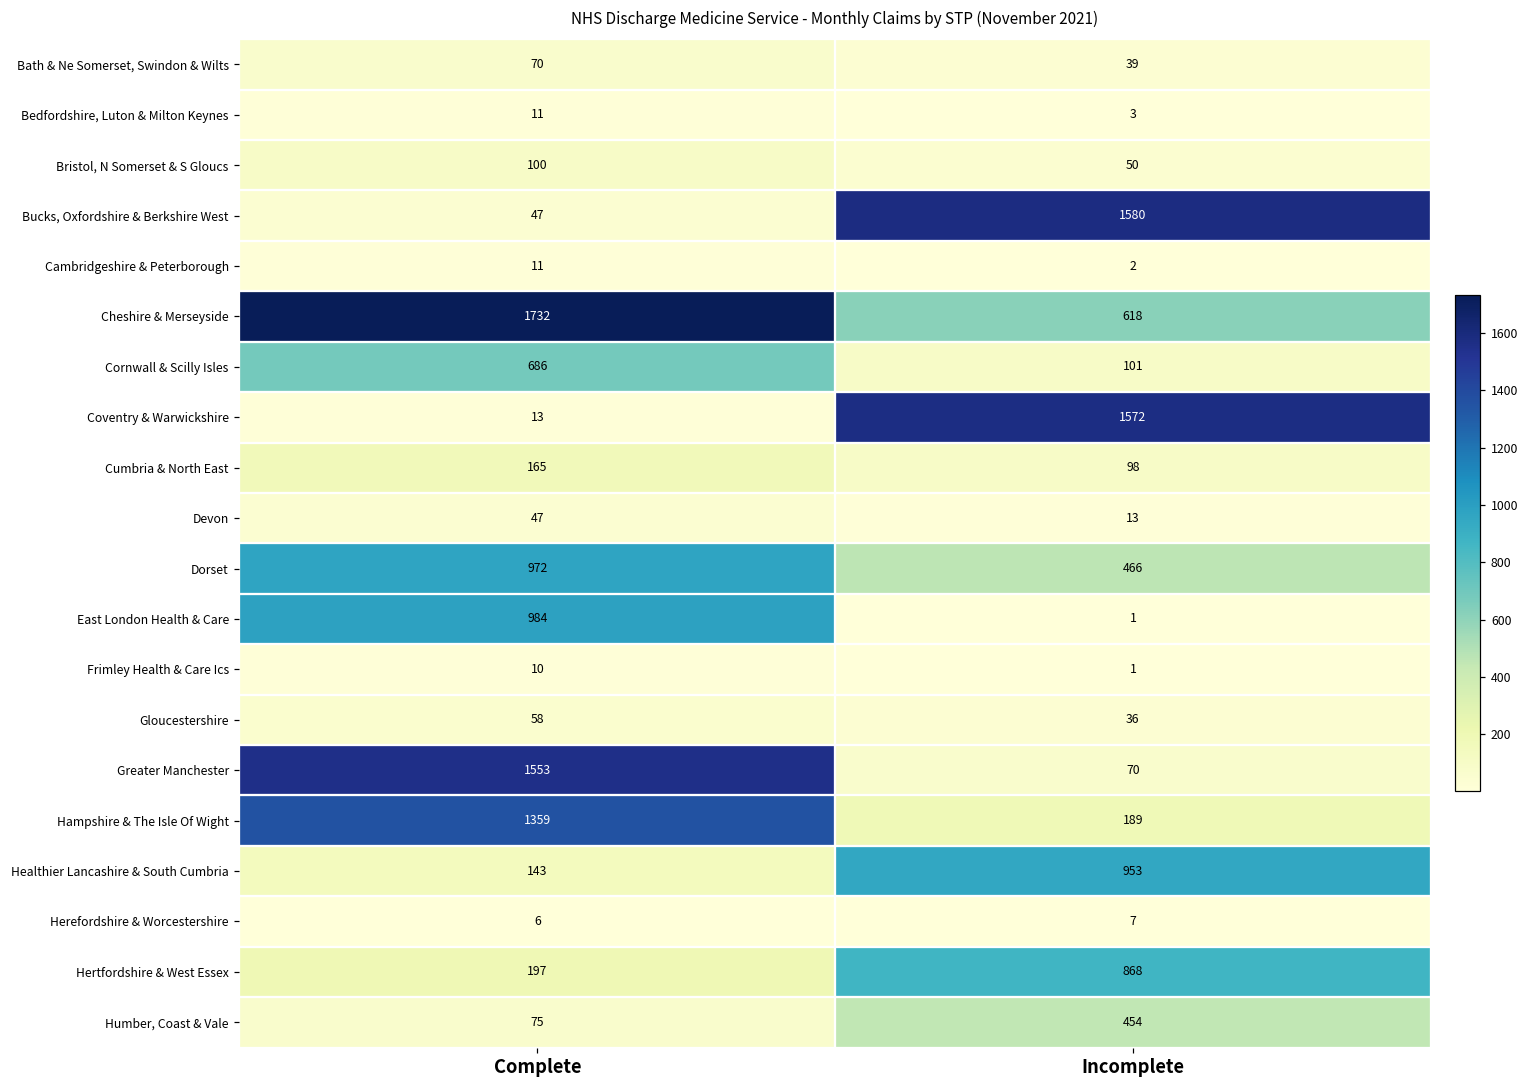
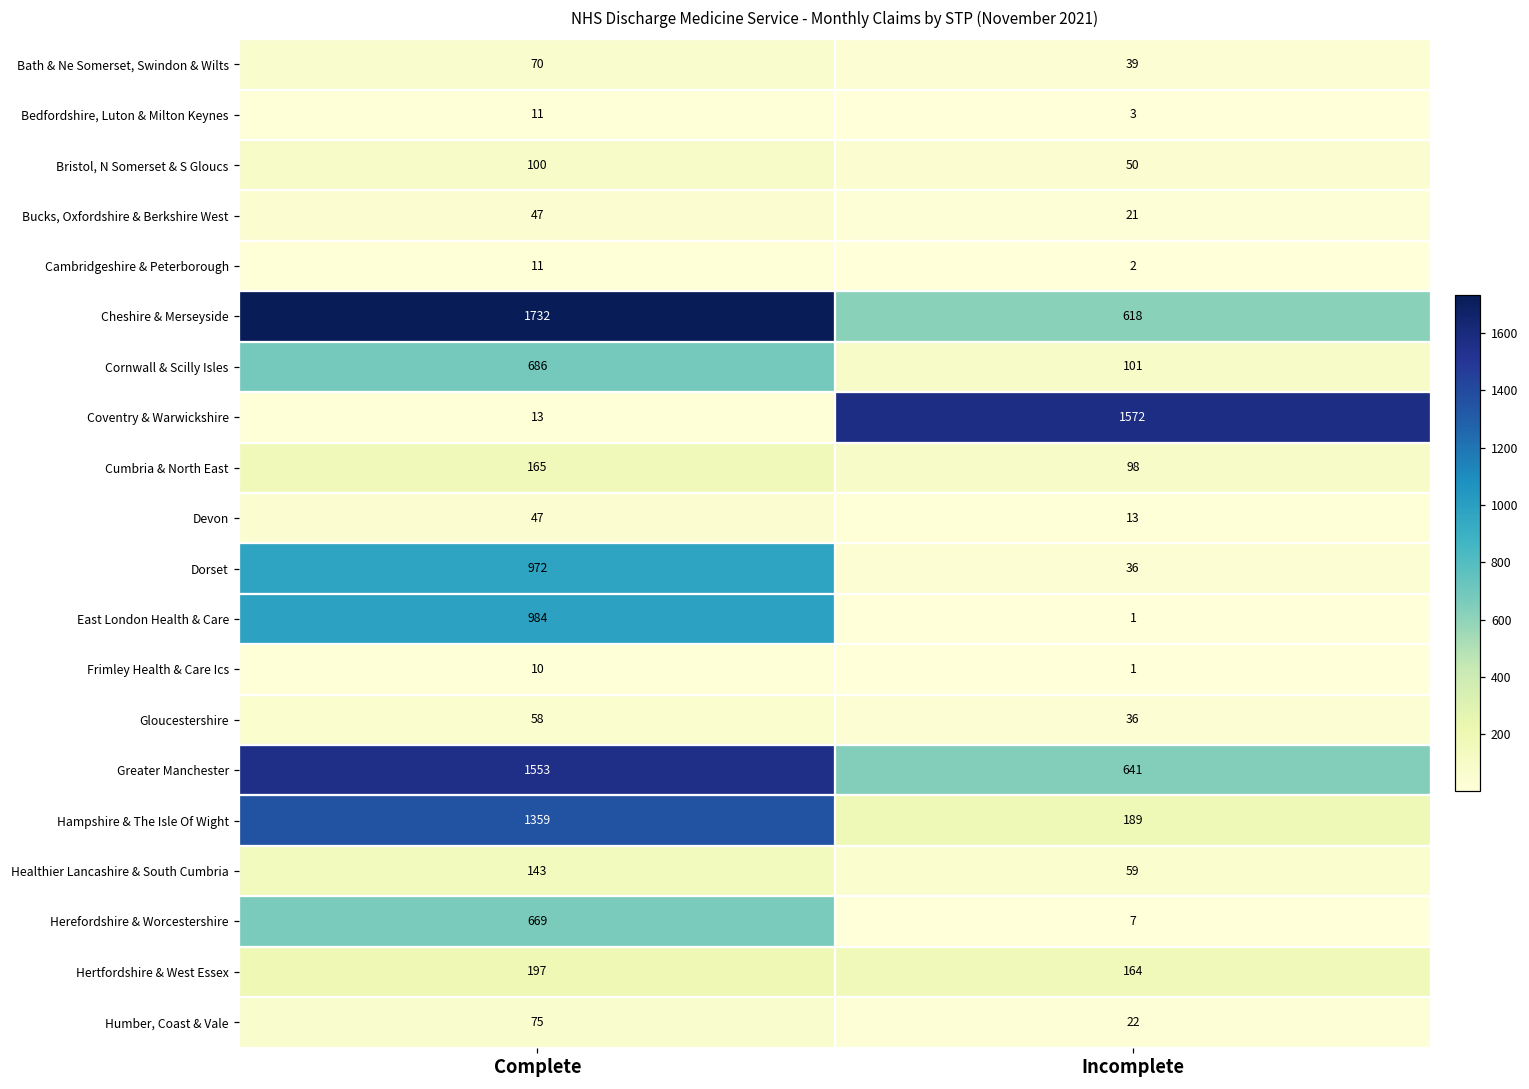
Bucks, Oxfordshire & Berkshire West, Incomplete: 1580 -> 21
Dorset, Incomplete: 466 -> 36
Greater Manchester, Incomplete: 70 -> 641
Healthier Lancashire & South Cumbria, Incomplete: 953 -> 59
Herefordshire & Worcestershire, Complete: 6 -> 669
Hertfordshire & West Essex, Incomplete: 868 -> 164
Humber, Coast & Vale, Incomplete: 454 -> 22
